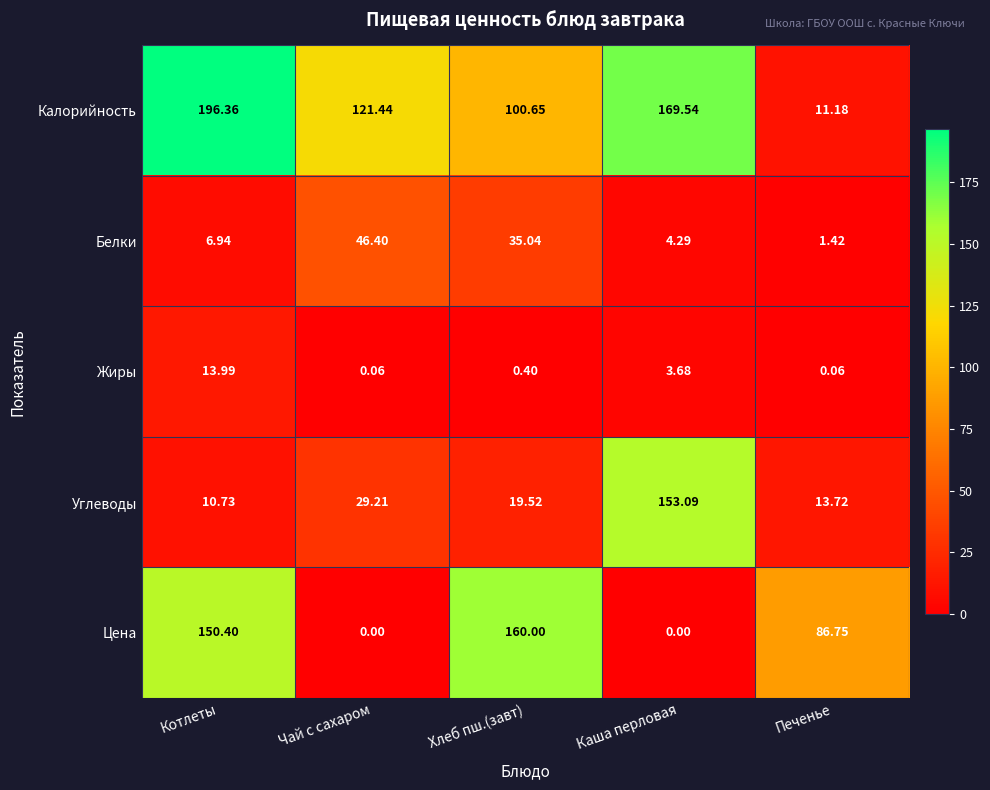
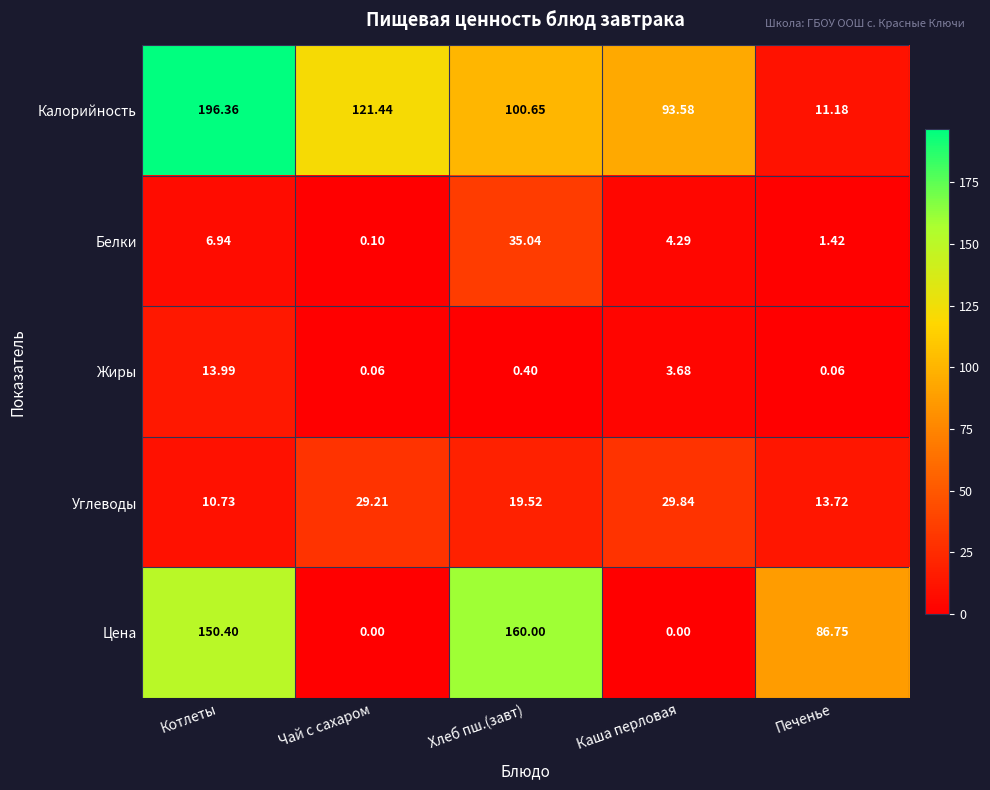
Калорийность, Каша перловая: 169.54 -> 93.58
Белки, Чай с сахаром: 46.40 -> 0.10
Углеводы, Каша перловая: 153.09 -> 29.84
